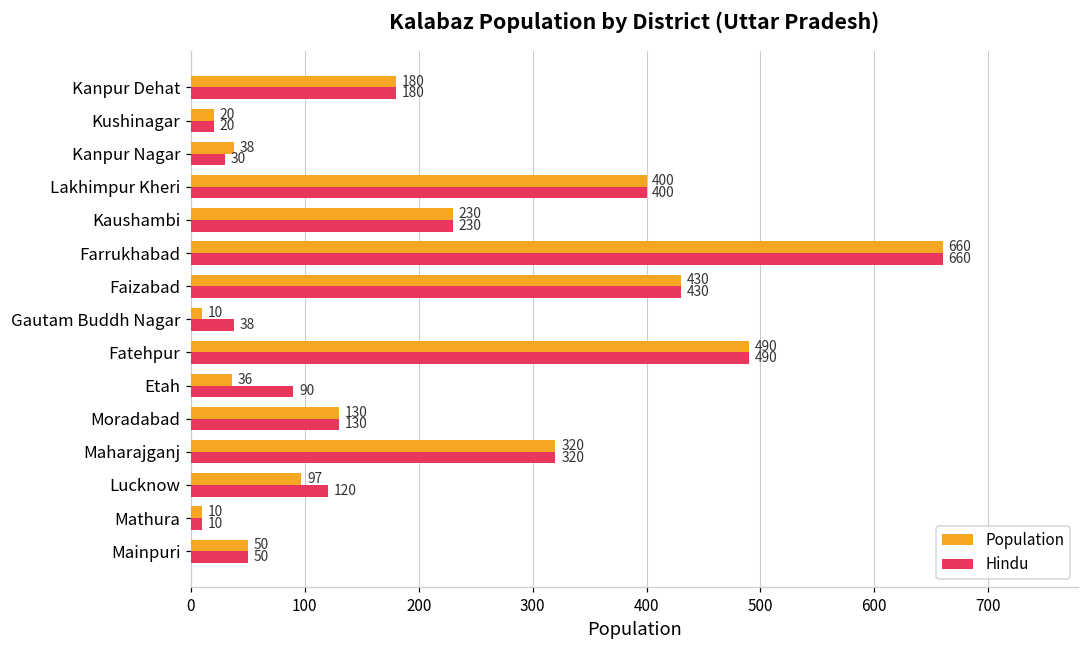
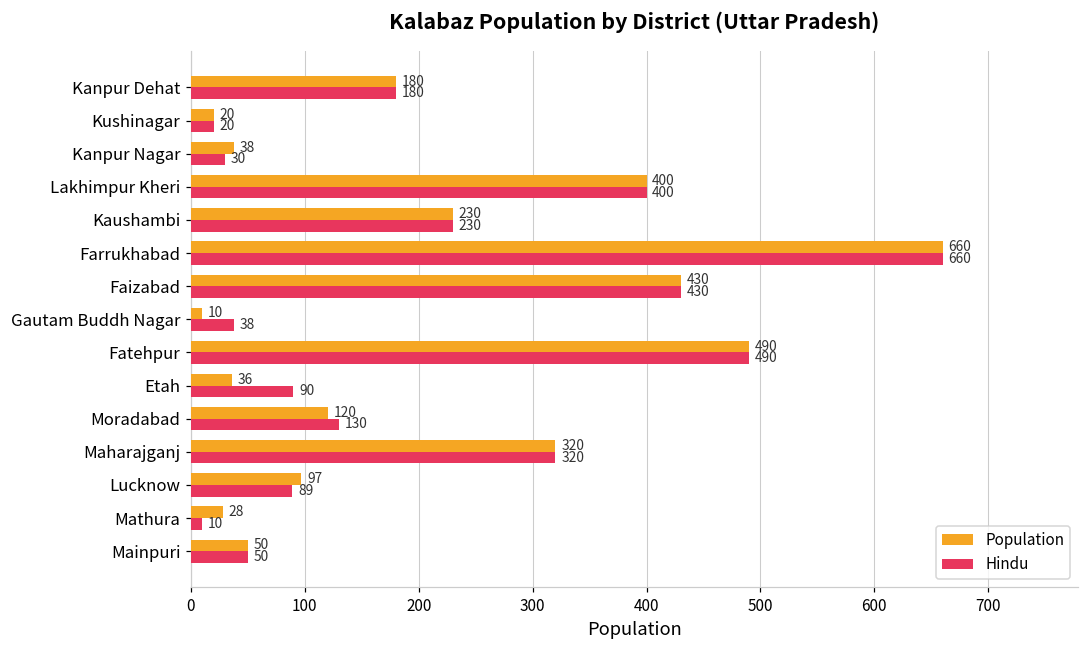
Population, Moradabad: 130 -> 120
Hindu, Lucknow: 120 -> 89
Population, Mathura: 10 -> 28
